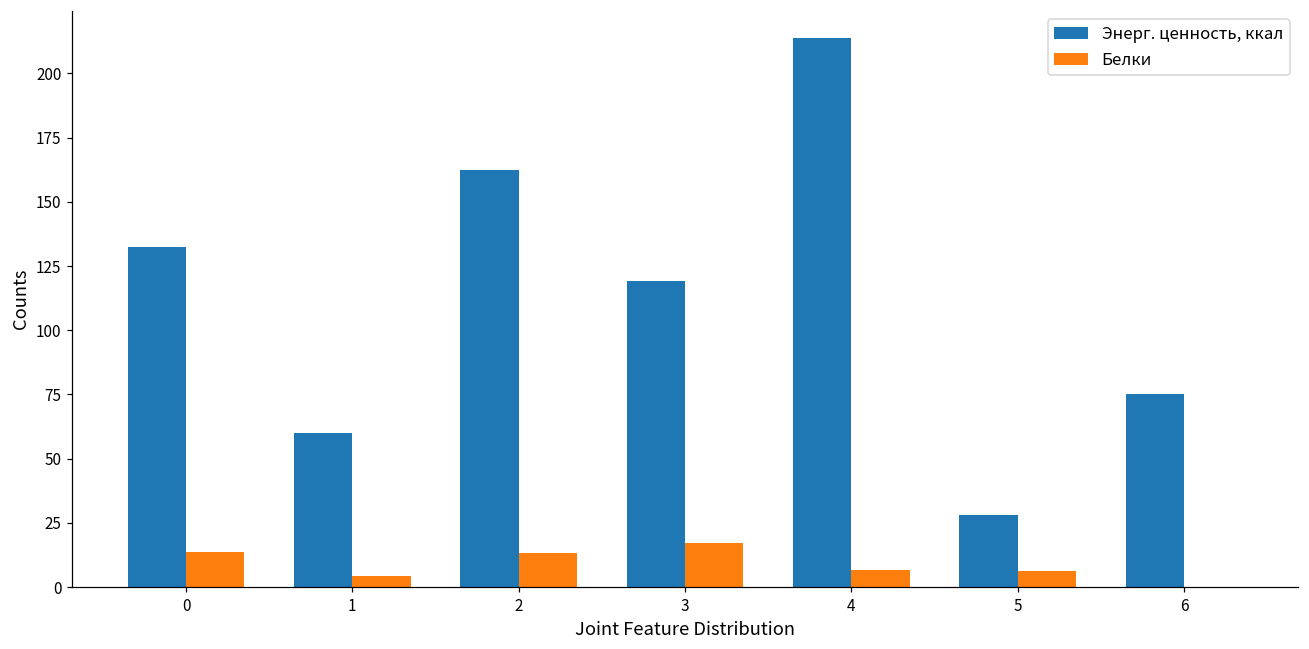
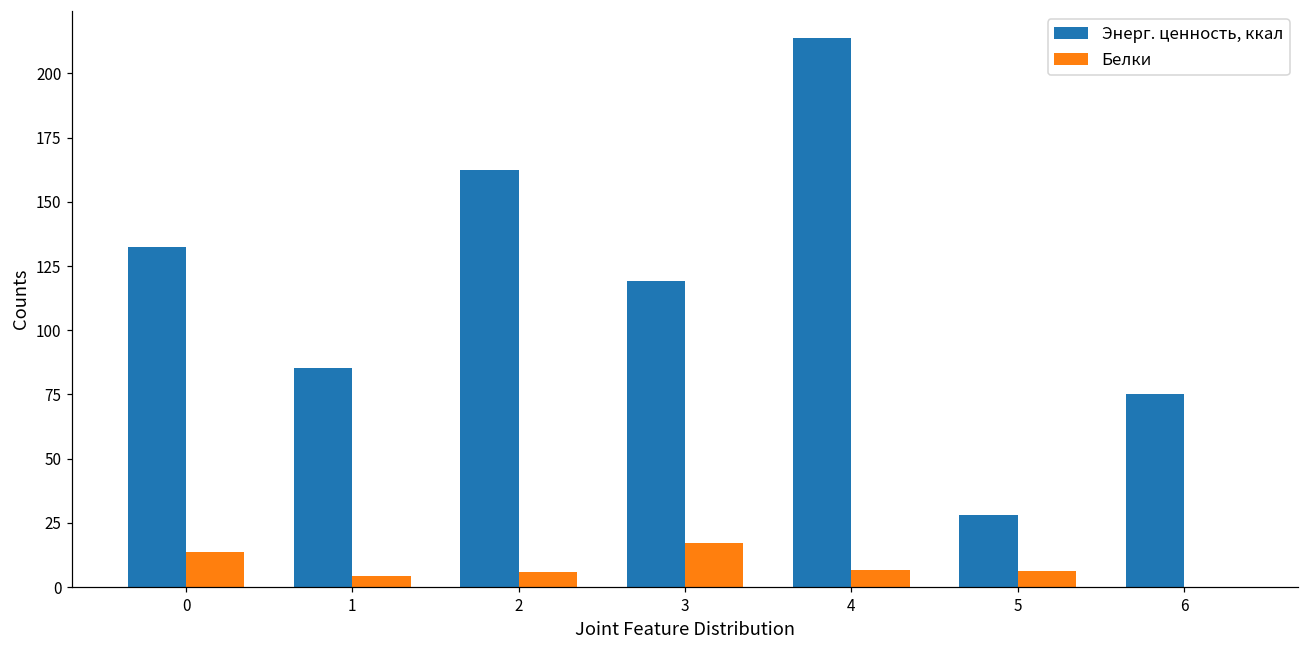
Энерг. ценность, ккал, 1: 60 -> 85
Белки, 2: 13 -> 6
